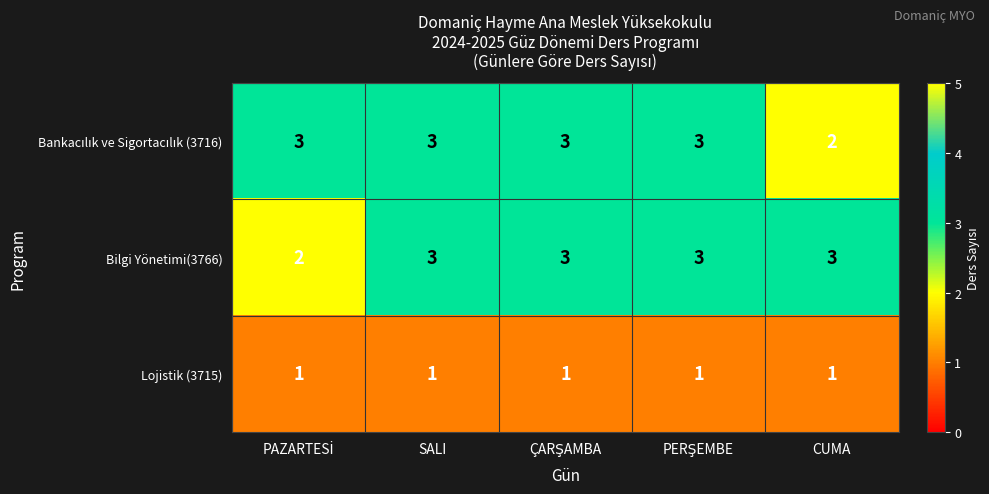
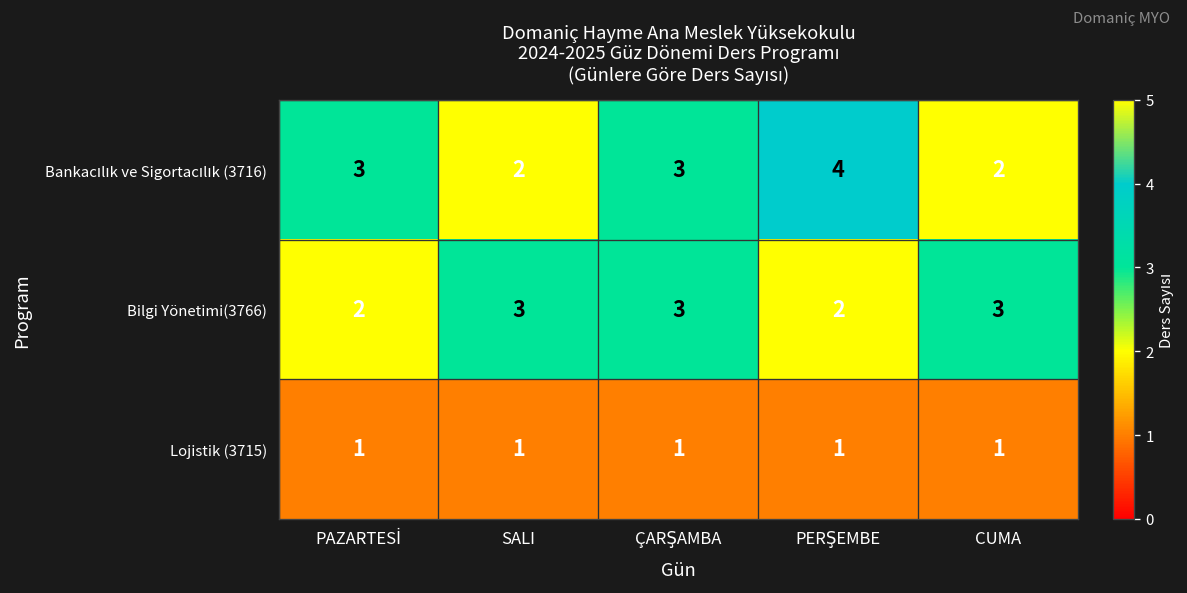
Bankacılık ve Sigortacılık (3716), SALI: 3 -> 2
Bankacılık ve Sigortacılık (3716), PERŞEMBE: 3 -> 4
Bilgi Yönetimi(3766), PERŞEMBE: 3 -> 2
